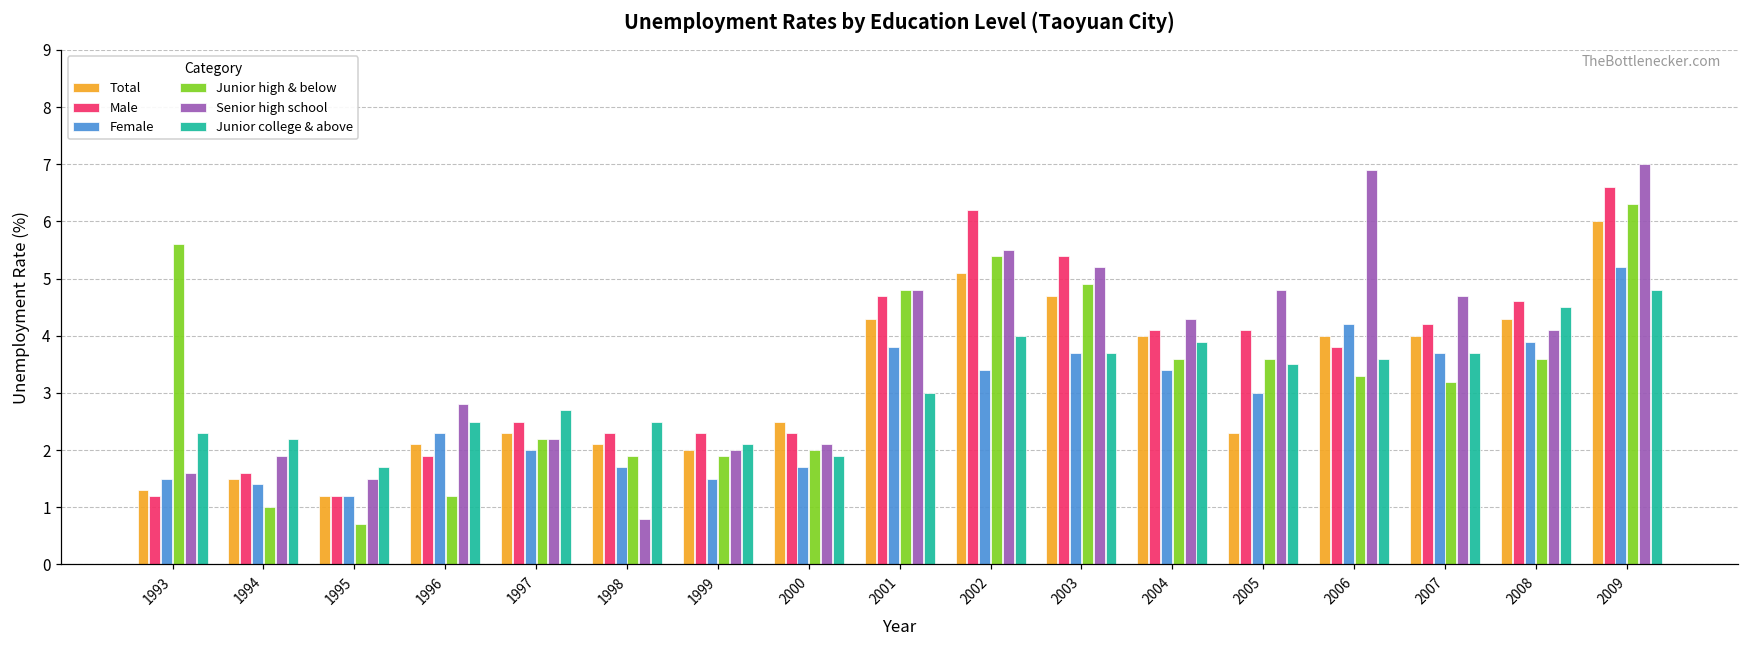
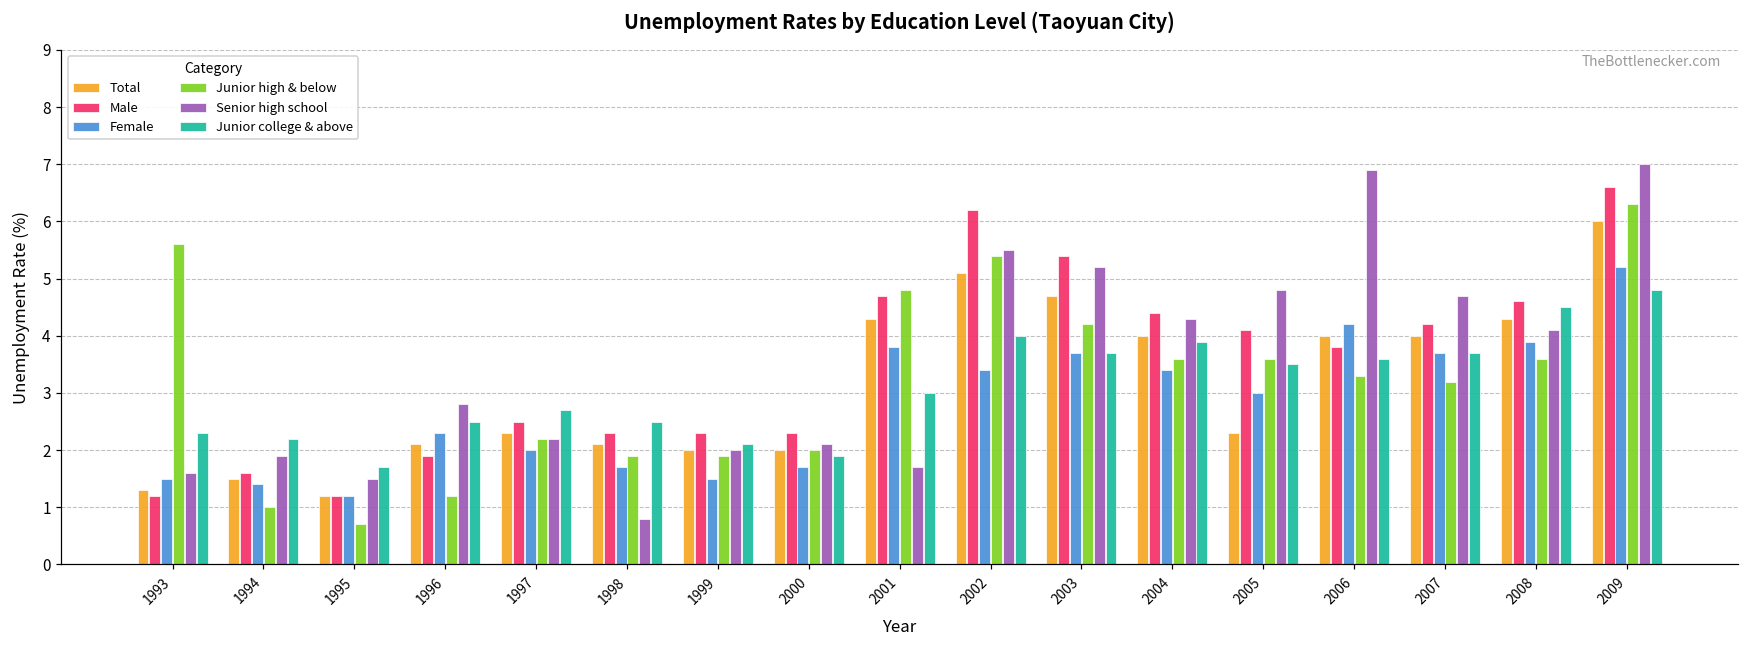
Total, 2000: 2.5 -> 2.0
Senior high school, 2001: 4.8 -> 1.7
Junior high & below, 2003: 4.9 -> 4.2
Male, 2004: 4.1 -> 4.4
